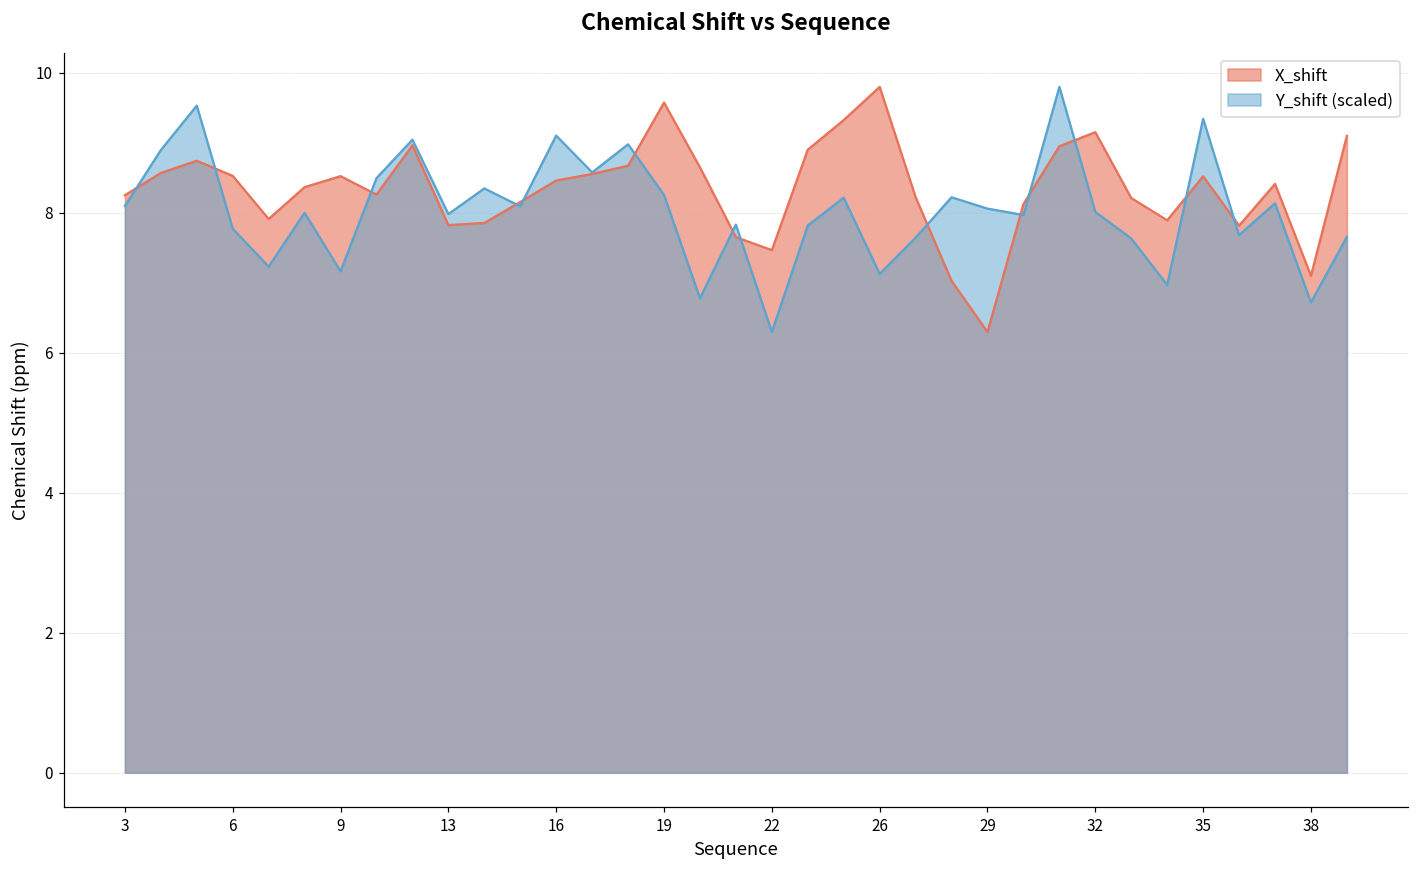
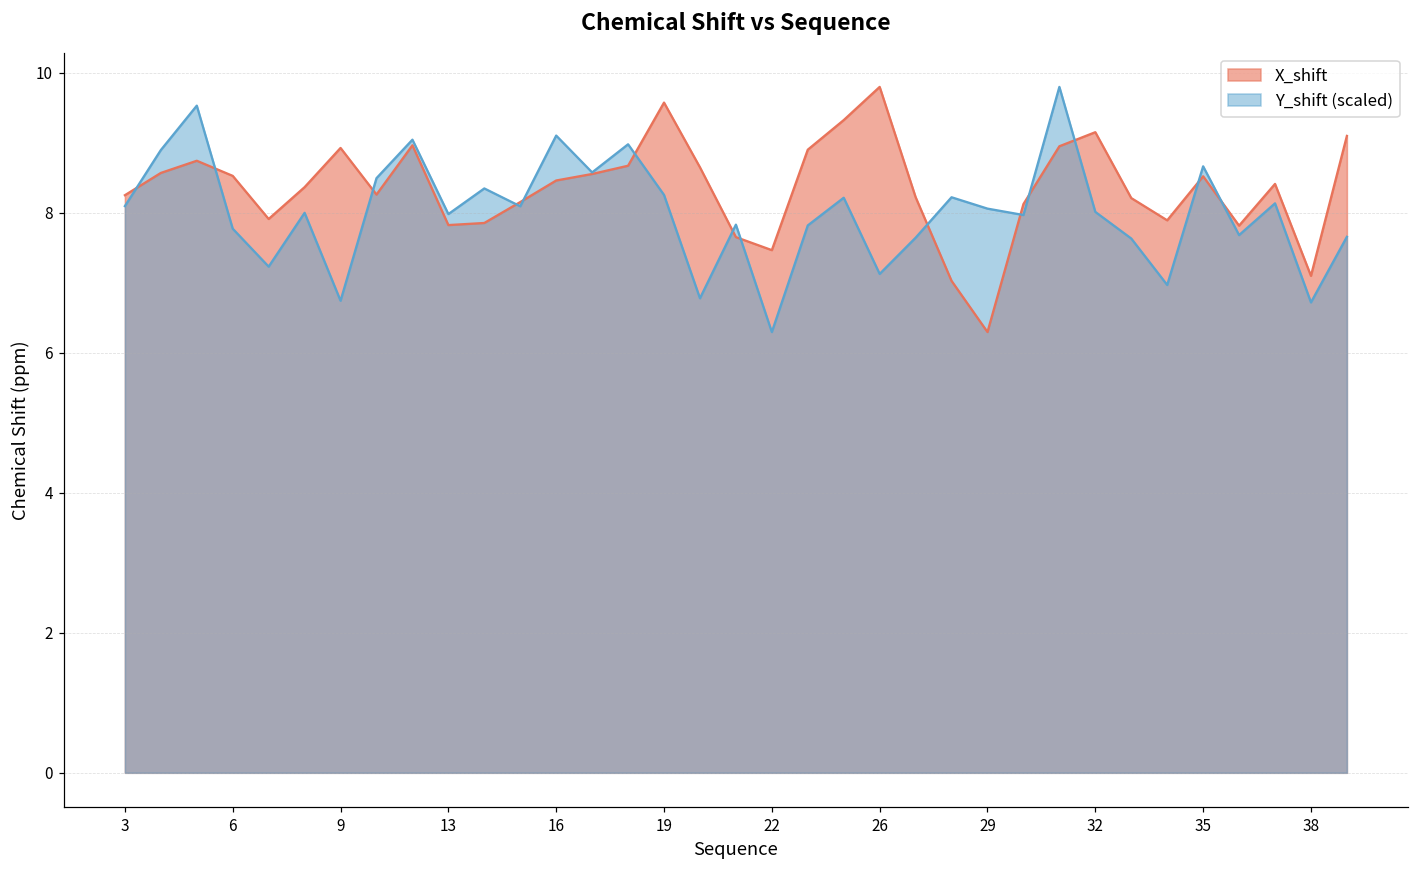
X_shift, 9: 8.5 -> 8.9
Y_shift (scaled), 9: 7.2 -> 6.7
Y_shift (scaled), 35: 9.3 -> 8.7
